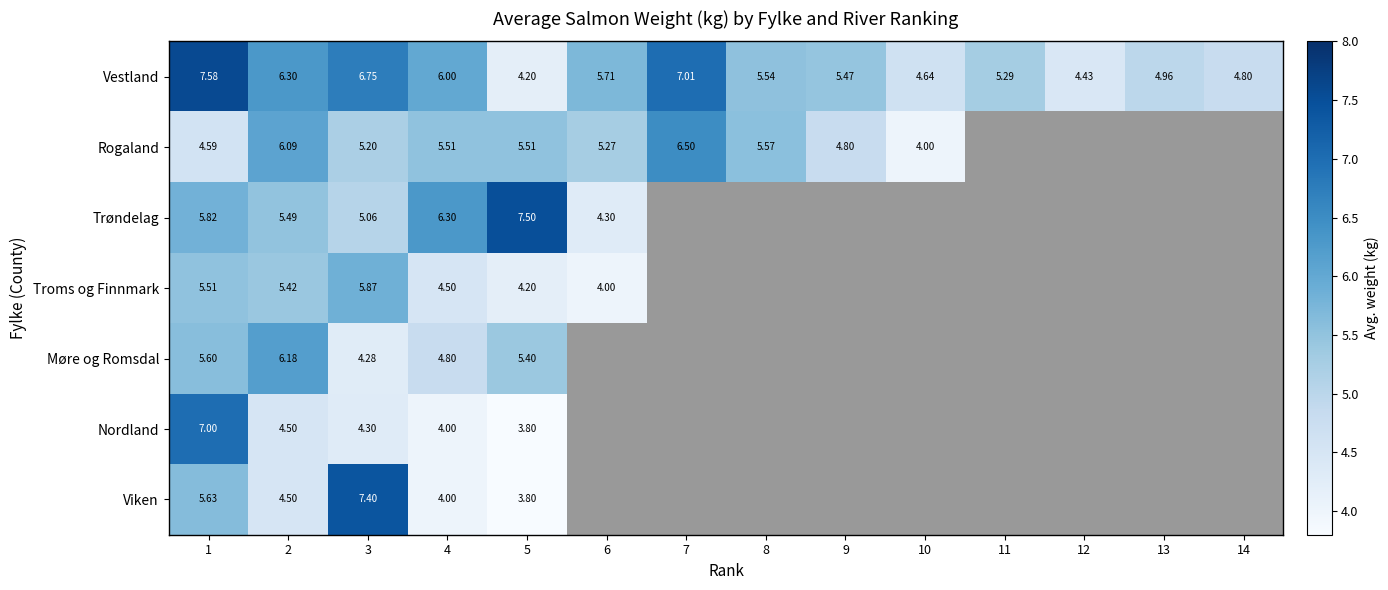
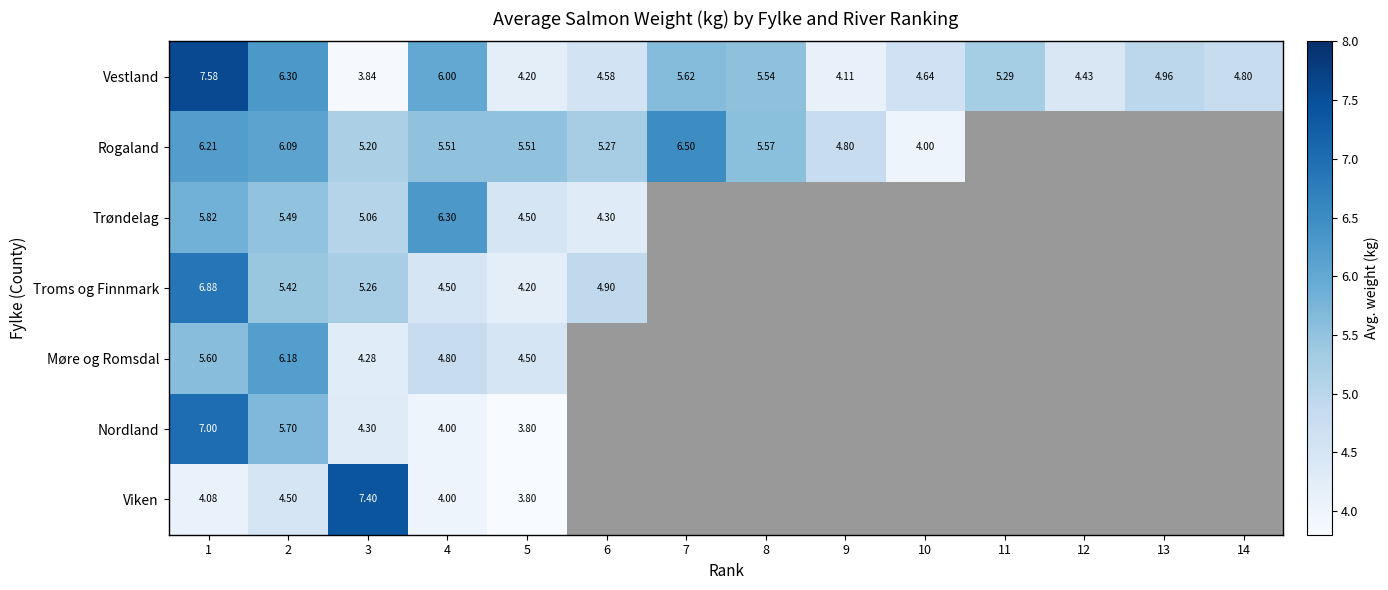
Vestland, 3: 6.75 -> 3.84
Vestland, 6: 5.71 -> 4.58
Vestland, 7: 7.01 -> 5.62
Vestland, 9: 5.47 -> 4.11
Rogaland, 1: 4.59 -> 6.21
Trøndelag, 5: 7.50 -> 4.50
Troms og Finnmark, 1: 5.51 -> 6.88
Troms og Finnmark, 3: 5.87 -> 5.26
Troms og Finnmark, 6: 4.00 -> 4.90
Møre og Romsdal, 5: 5.40 -> 4.50
Nordland, 2: 4.50 -> 5.70
Viken, 1: 5.63 -> 4.08
